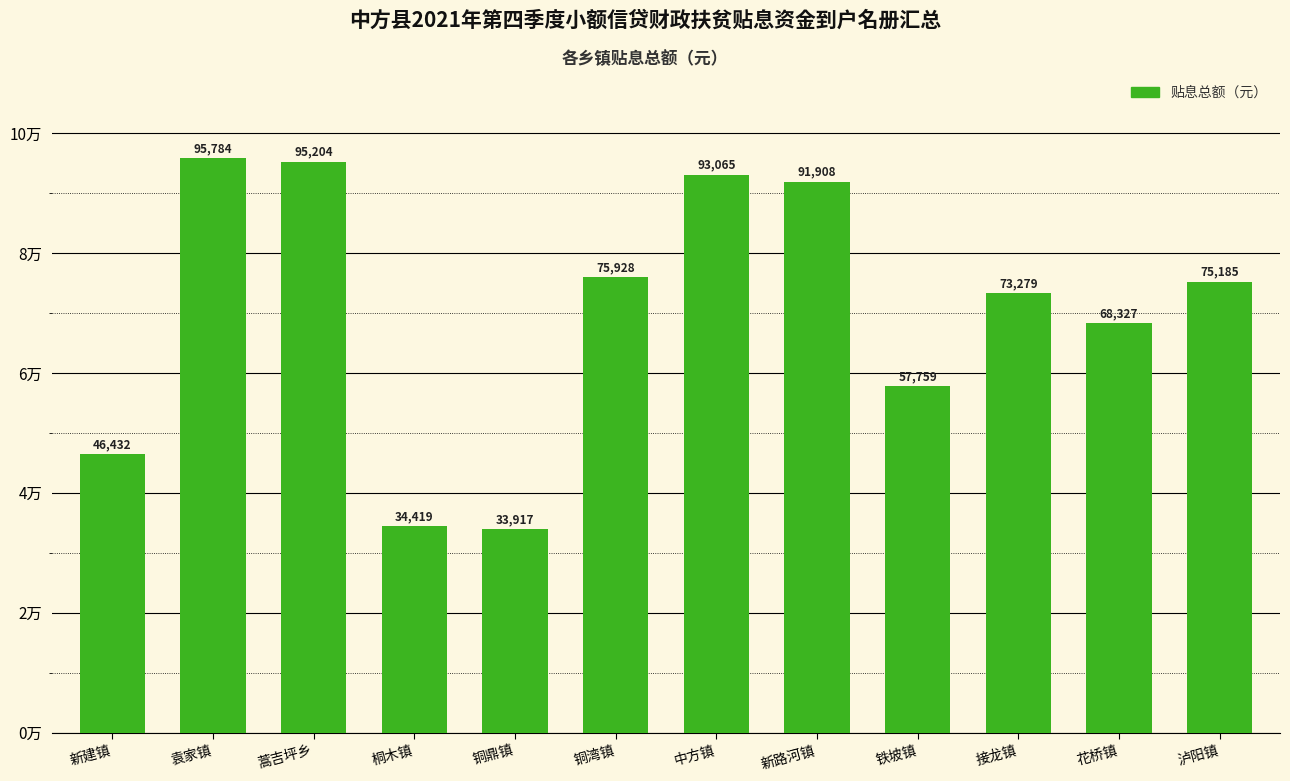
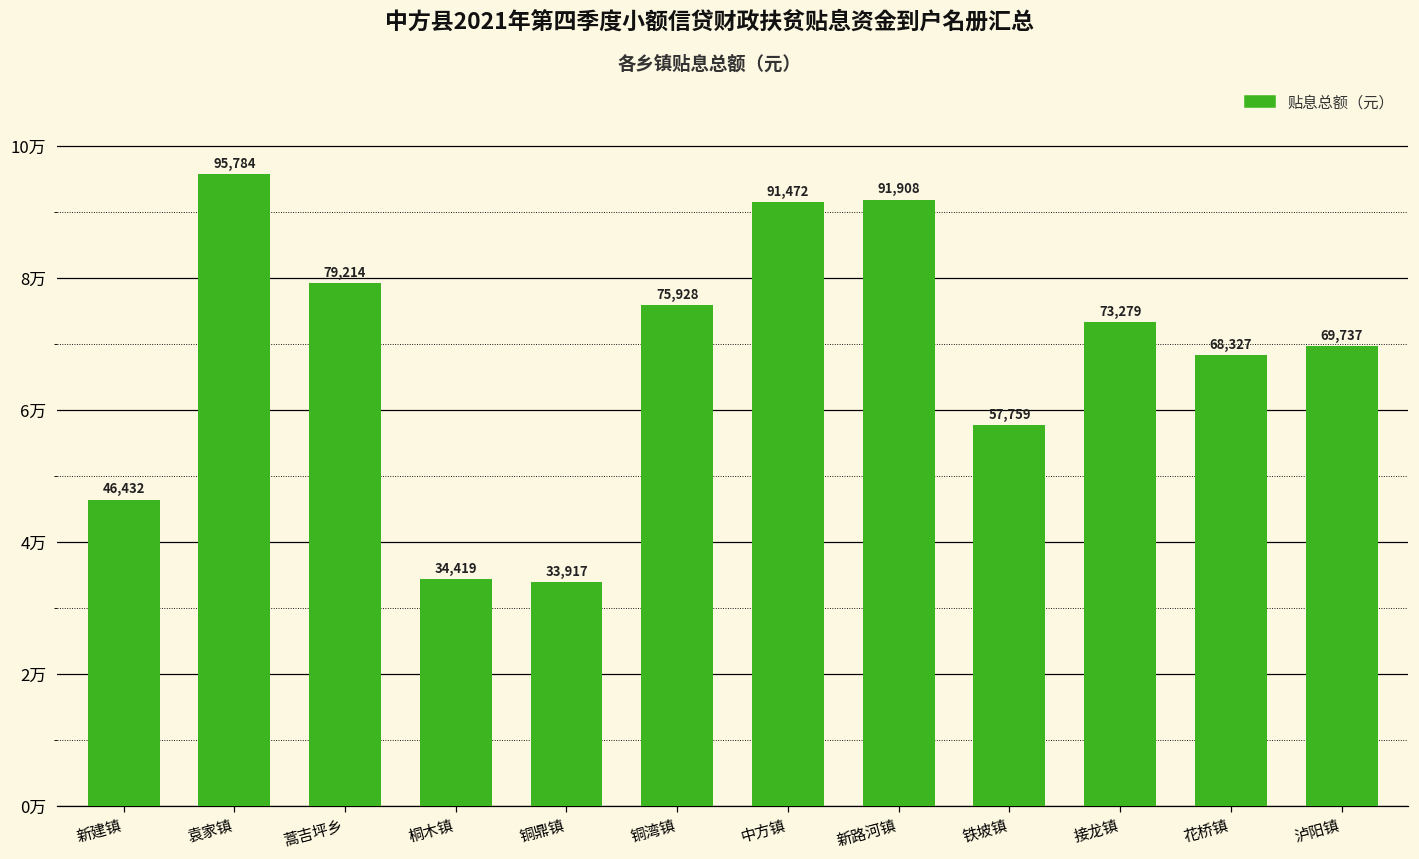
蒿吉坪乡: 95,204 -> 79,214
中方镇: 93,065 -> 91,472
泸阳镇: 75,185 -> 69,737
